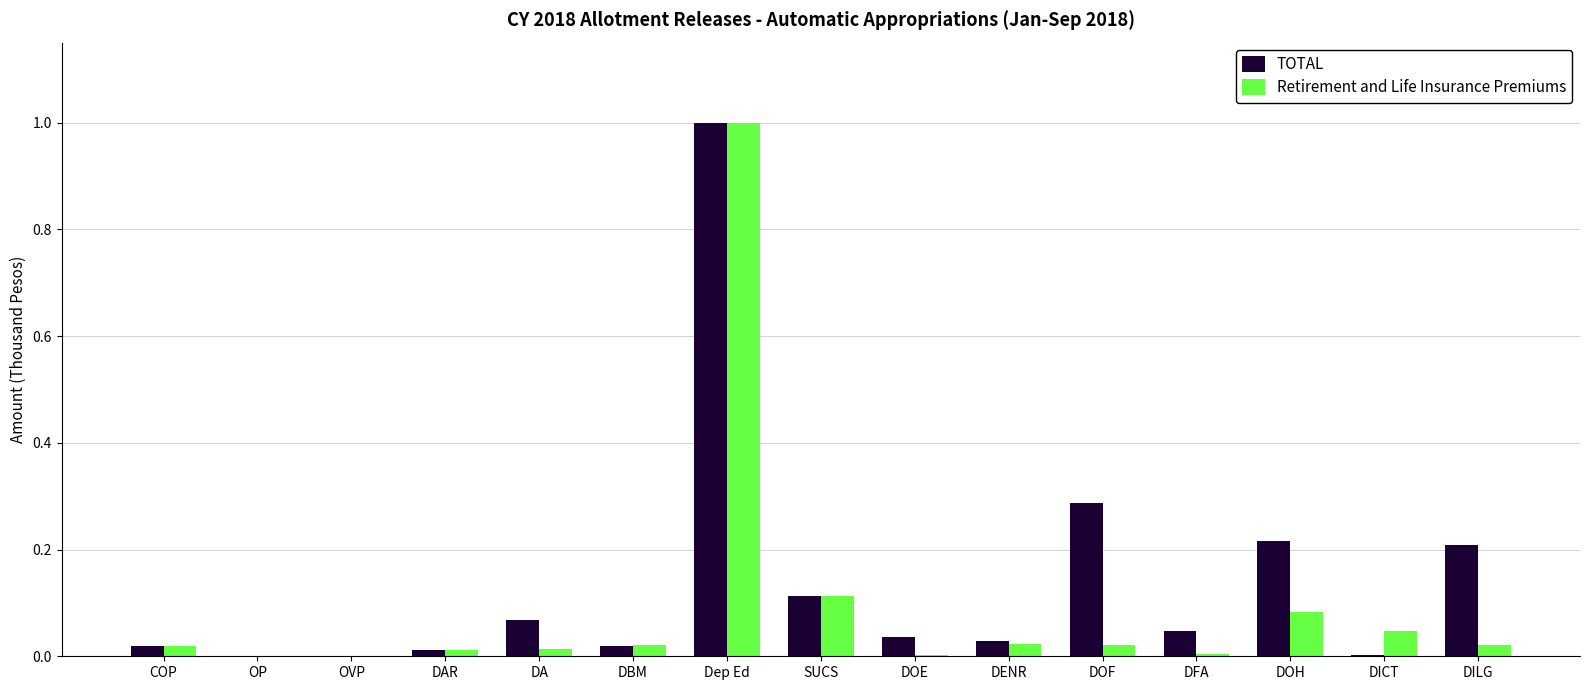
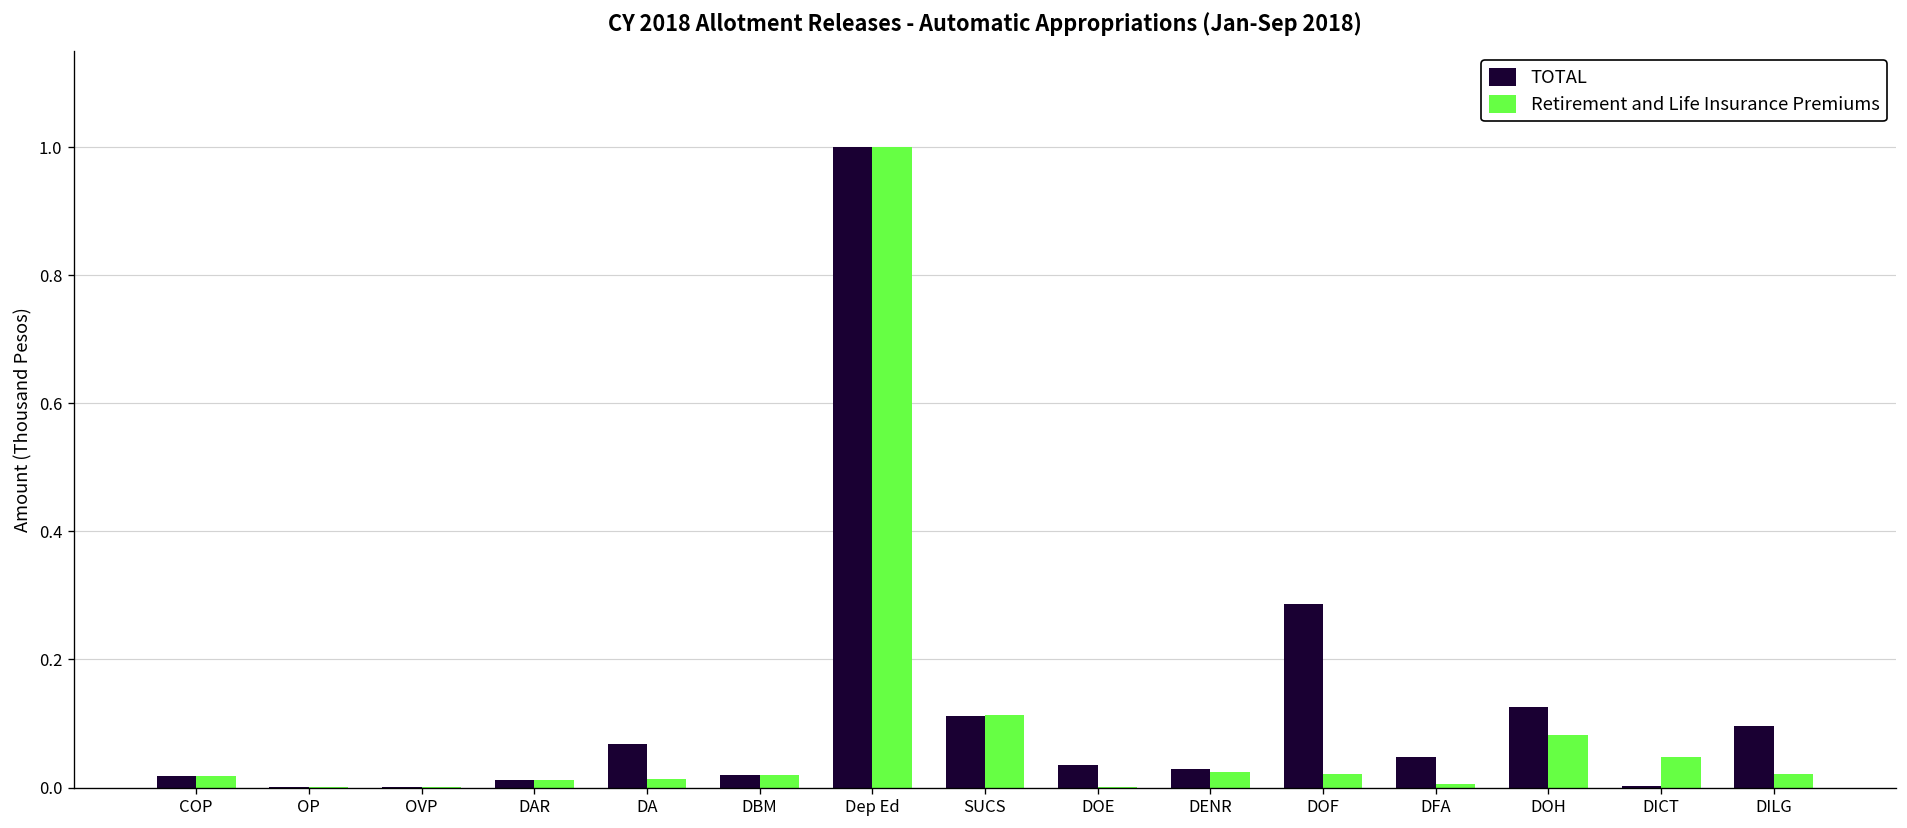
TOTAL, DOH: 0.22 -> 0.13
TOTAL, DILG: 0.21 -> 0.10
